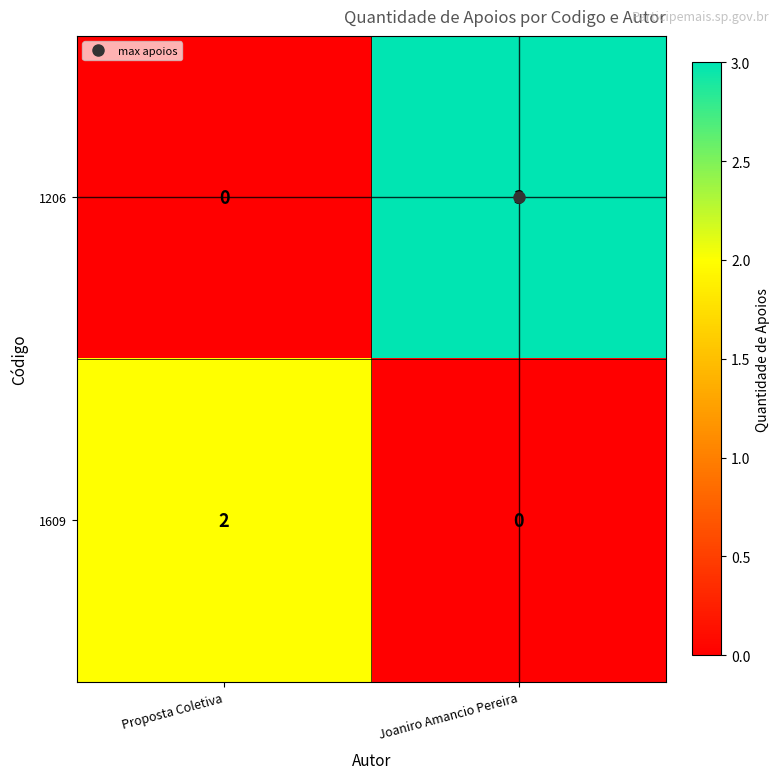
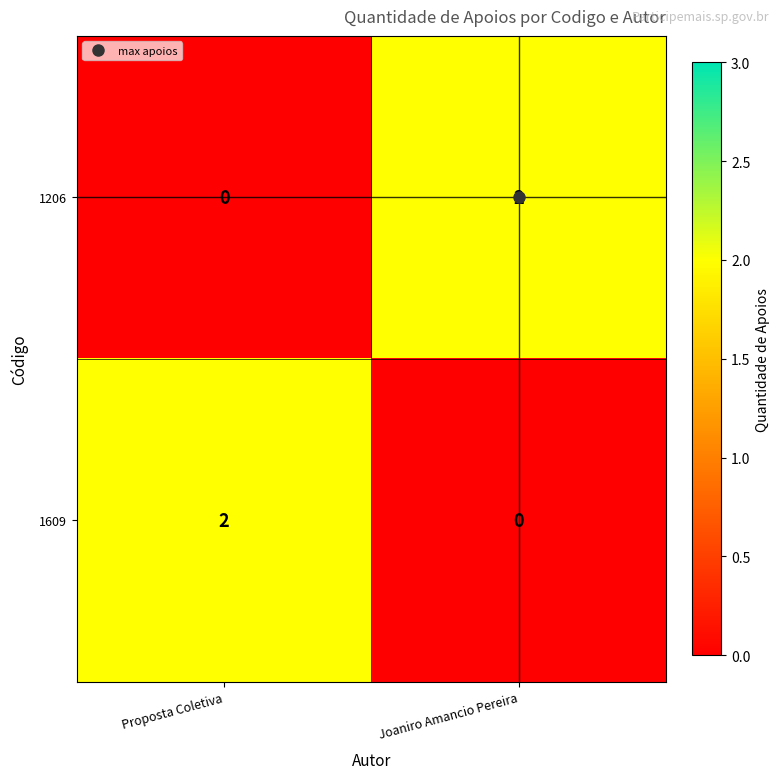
1206, Joaniro Amancio Pereira: 3 -> 2
